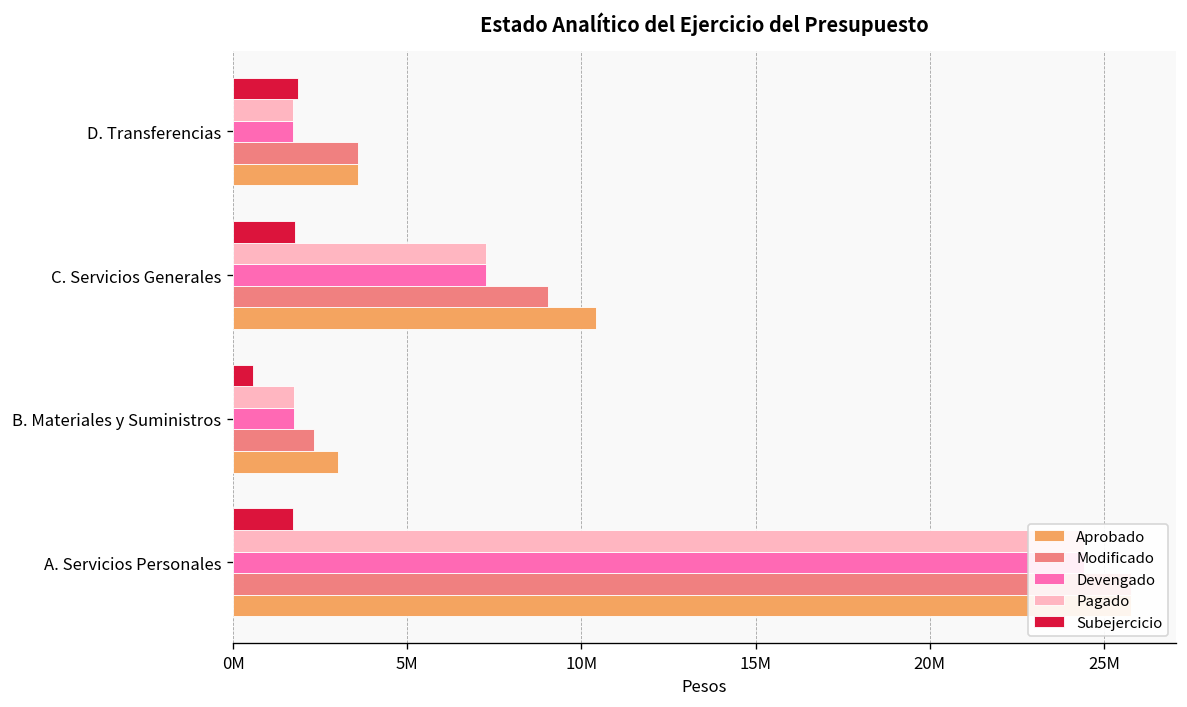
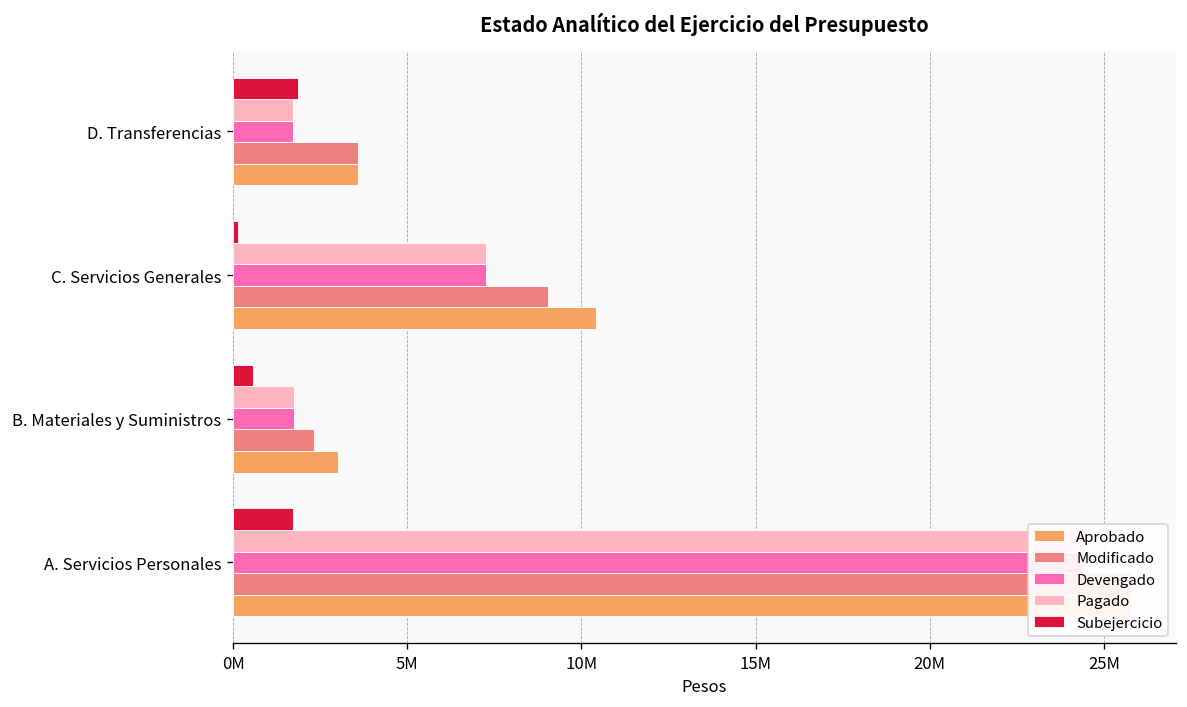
Subejercicio, C. Servicios Generales: 1800000 -> 100000
